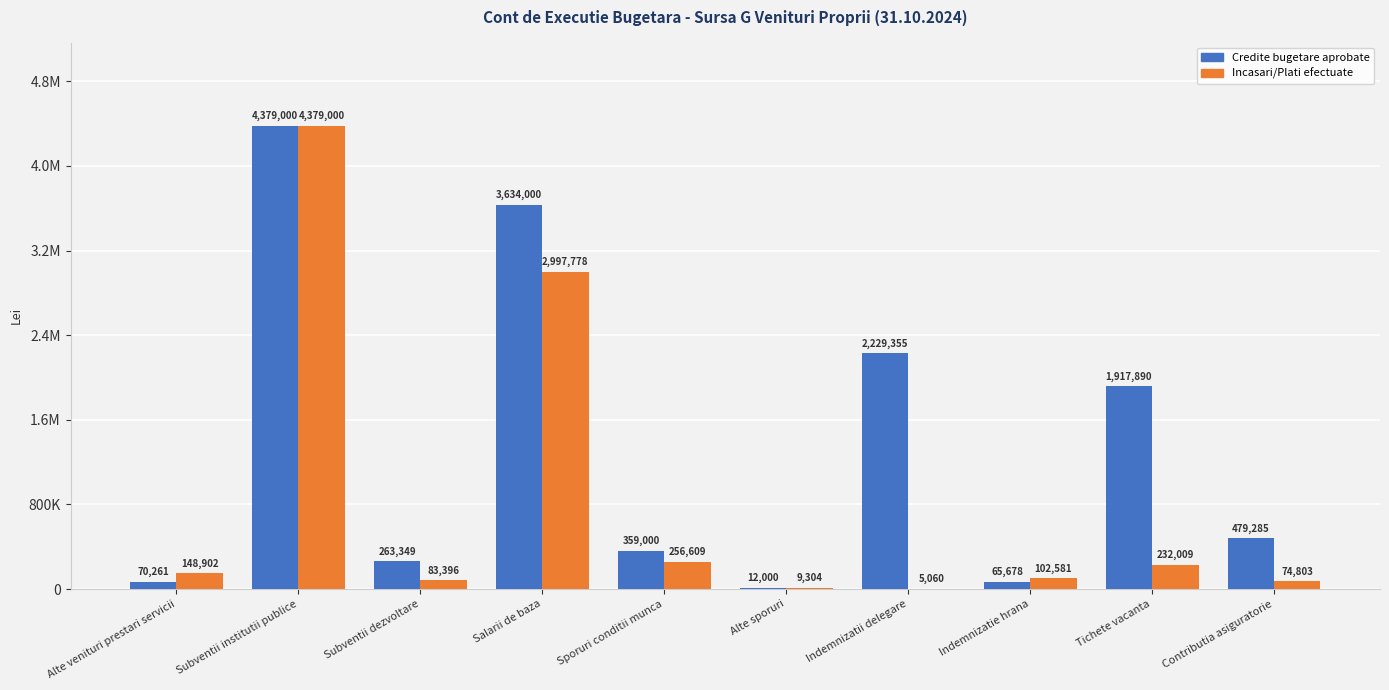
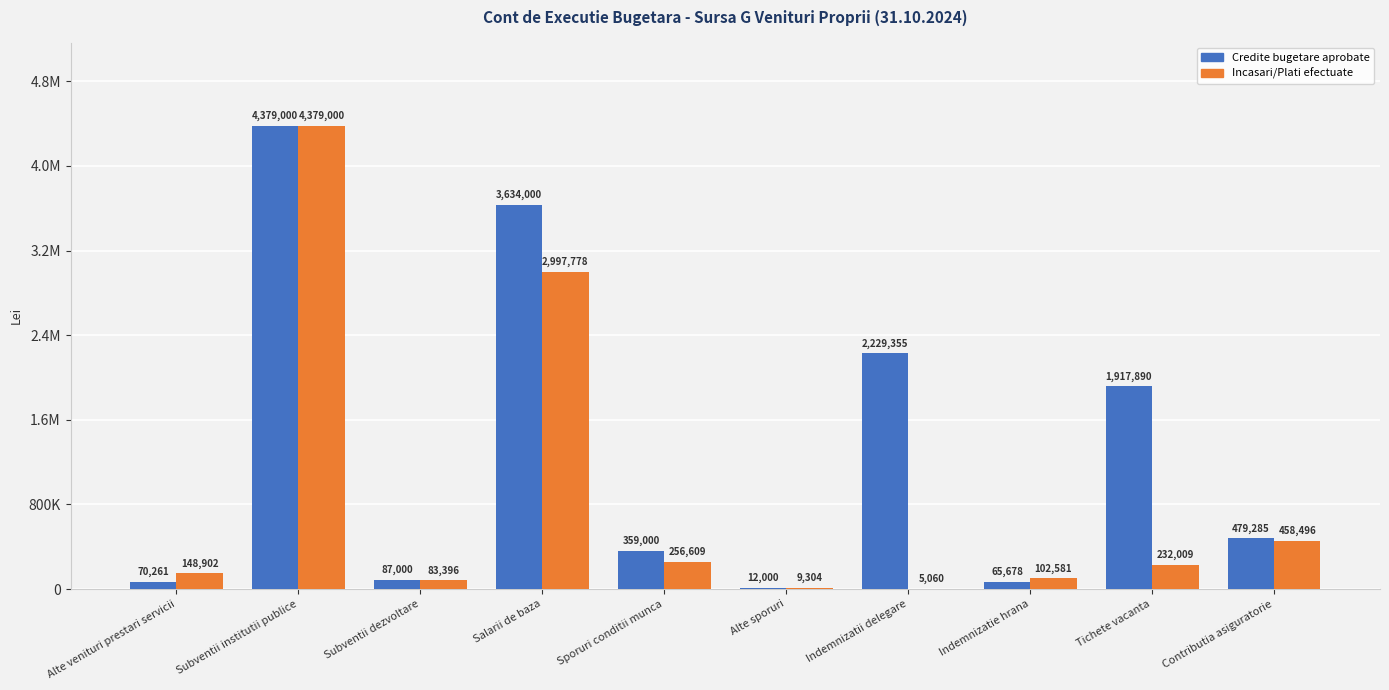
Credite bugetare aprobate, Subventii dezvoltare: 263,349 -> 87,000
Incasari/Plati efectuate, Contributia asiguratorie: 74,803 -> 458,496
